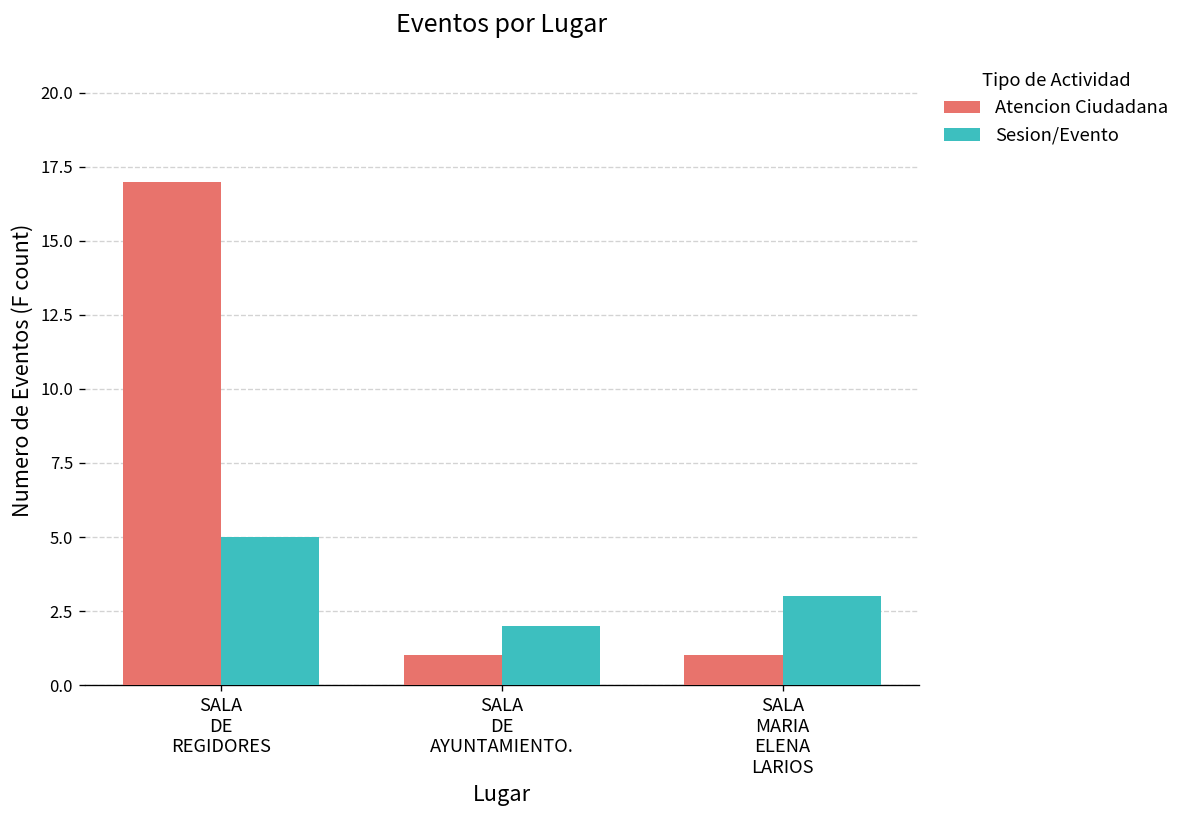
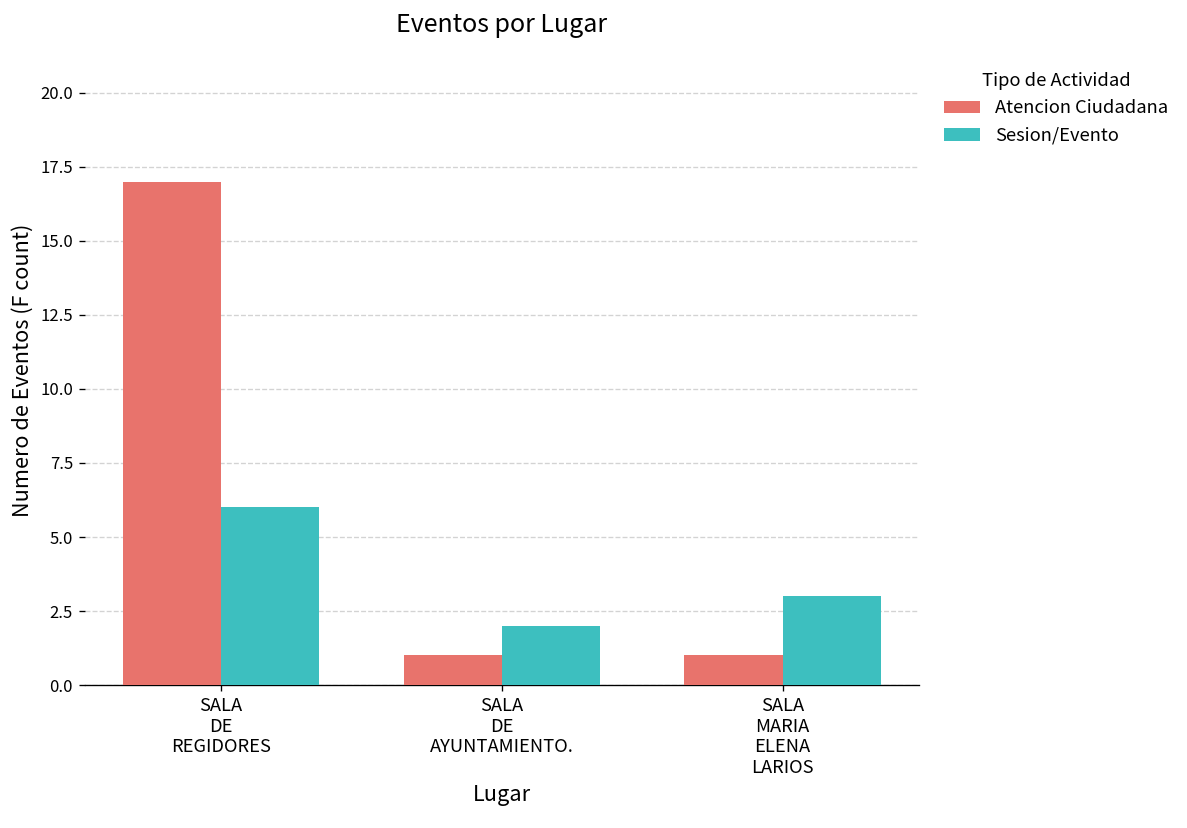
Sesion/Evento, SALA DE REGIDORES: 5 -> 6
